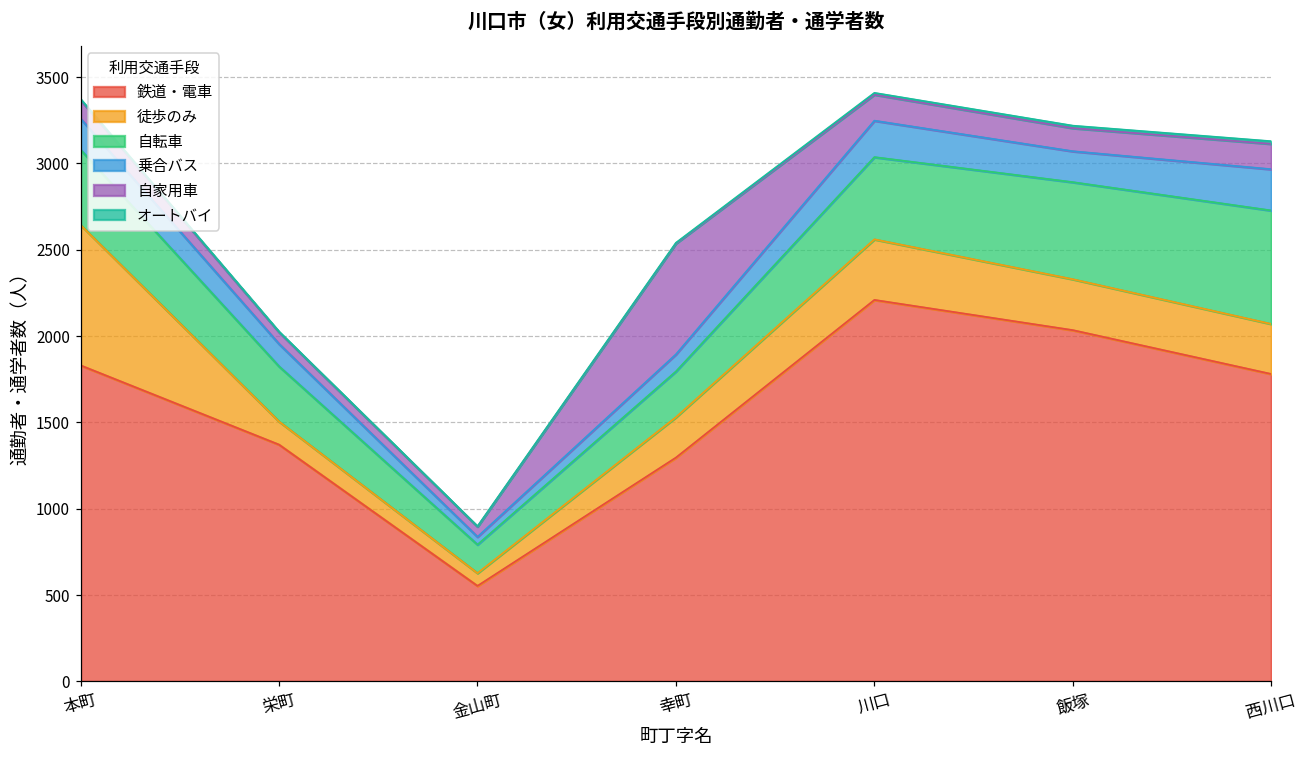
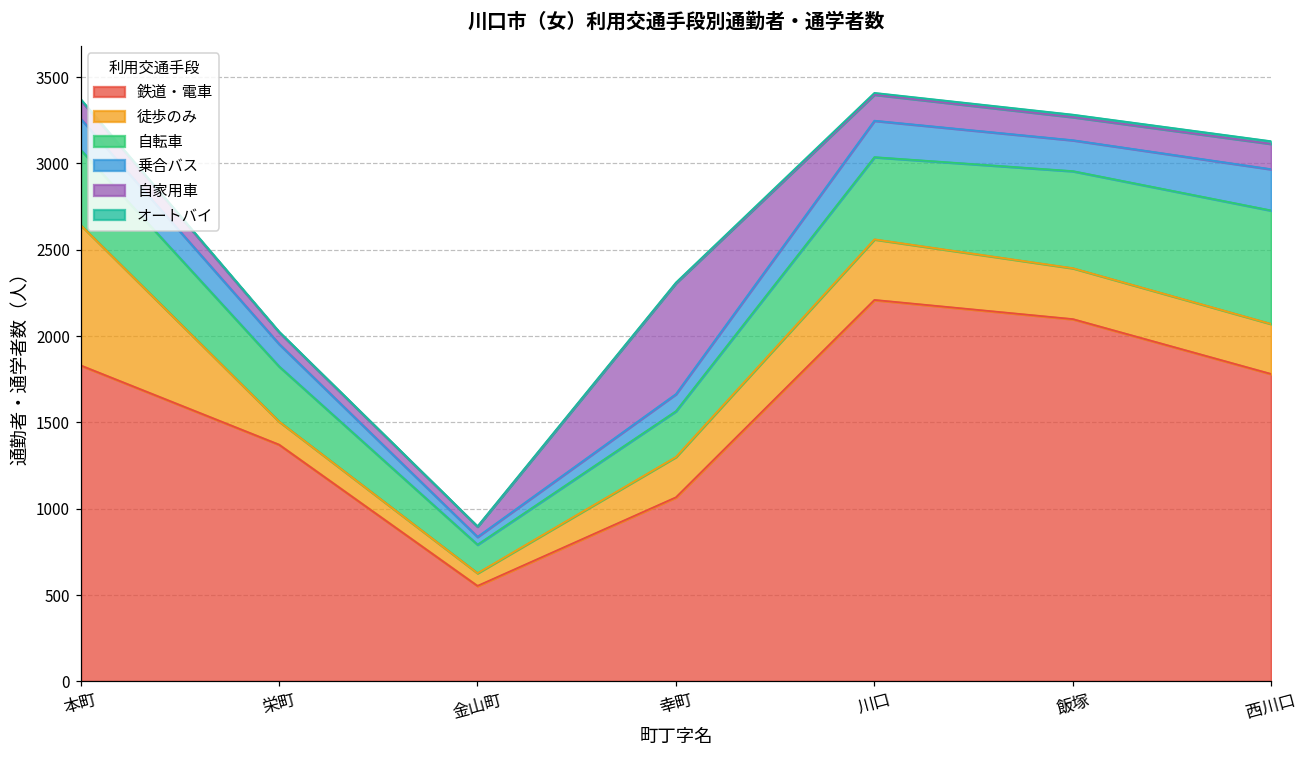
鉄道・電車, 幸町: 1300 -> 1070
鉄道・電車, 飯塚: 2030 -> 2100
